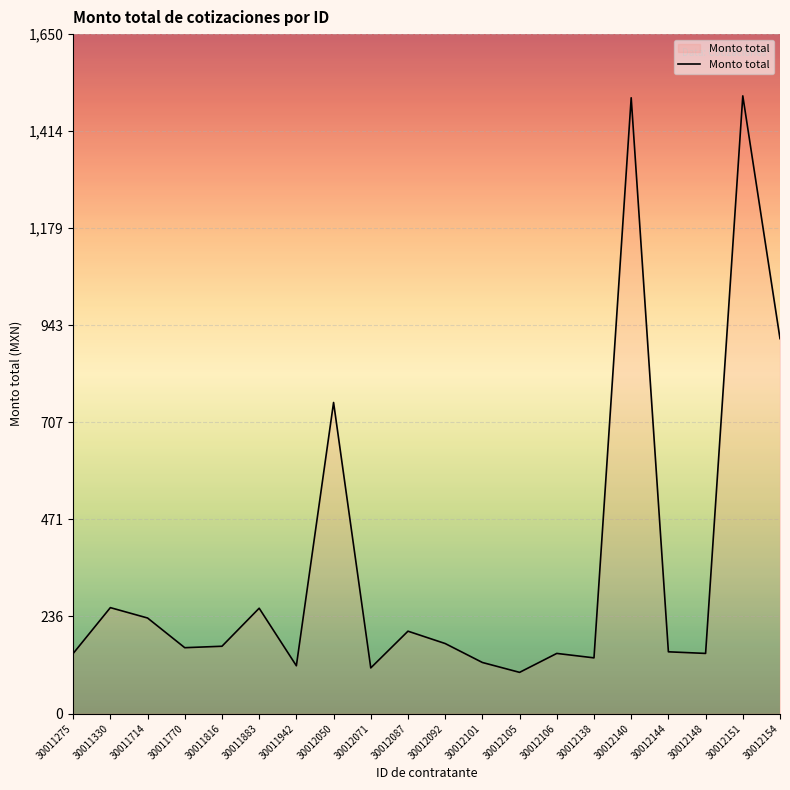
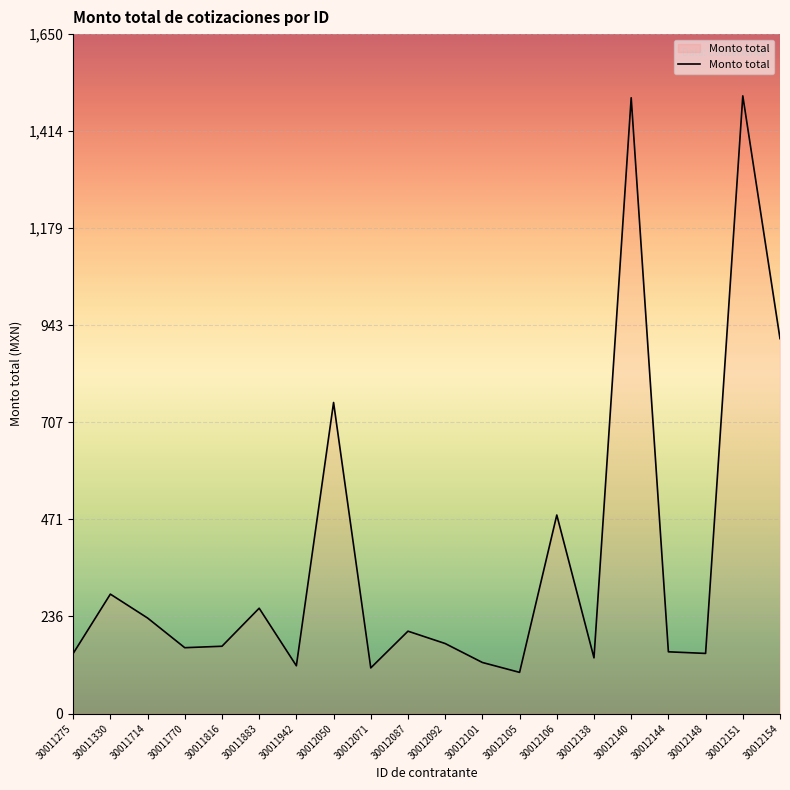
30011330: 260 -> 290
30012106: 150 -> 480
